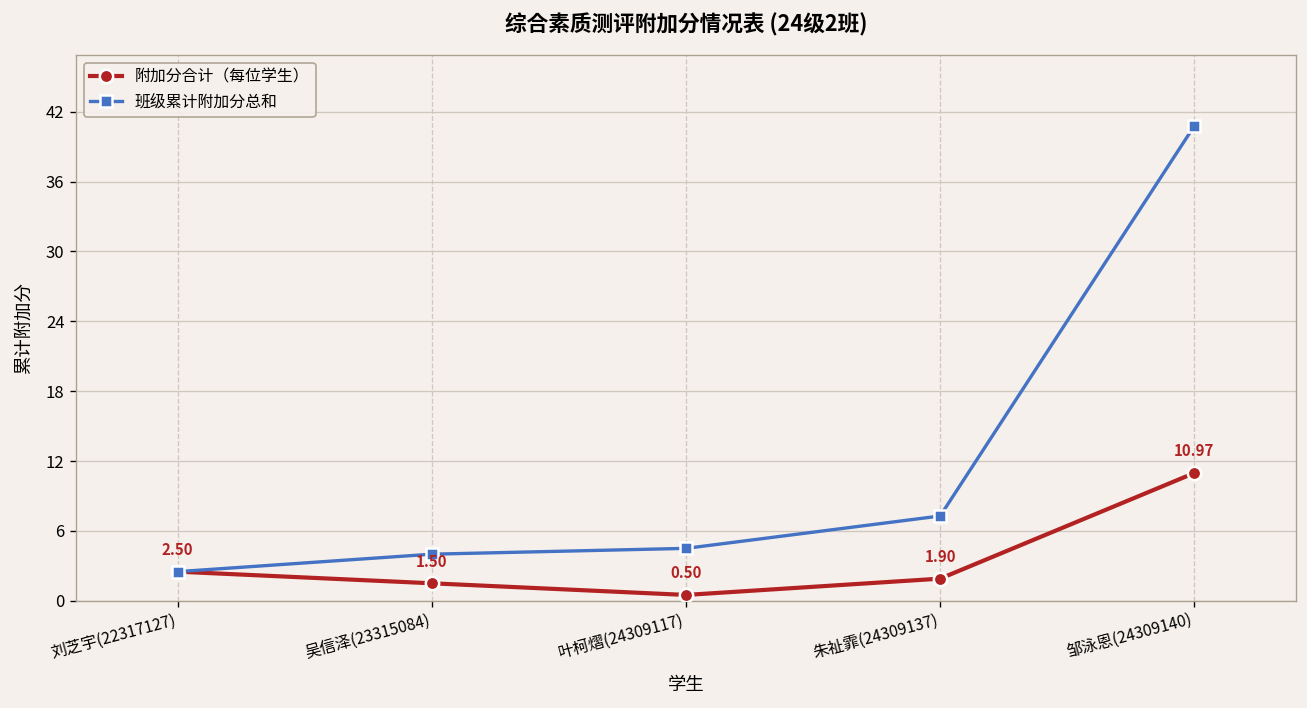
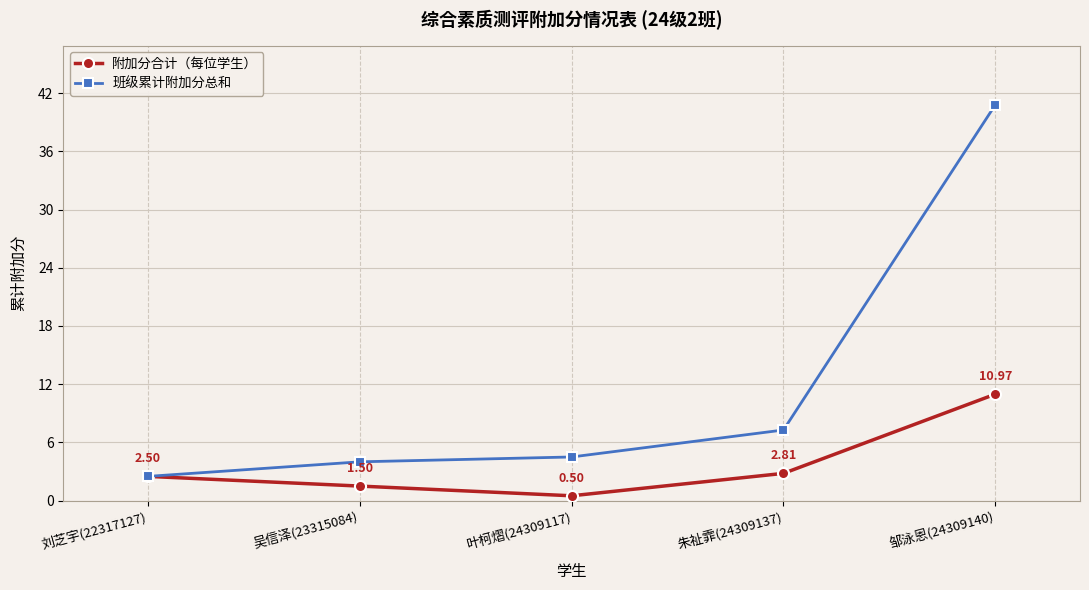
附加分合计（每位学生）, 朱祉霏(24309137): 1.90 -> 2.81
